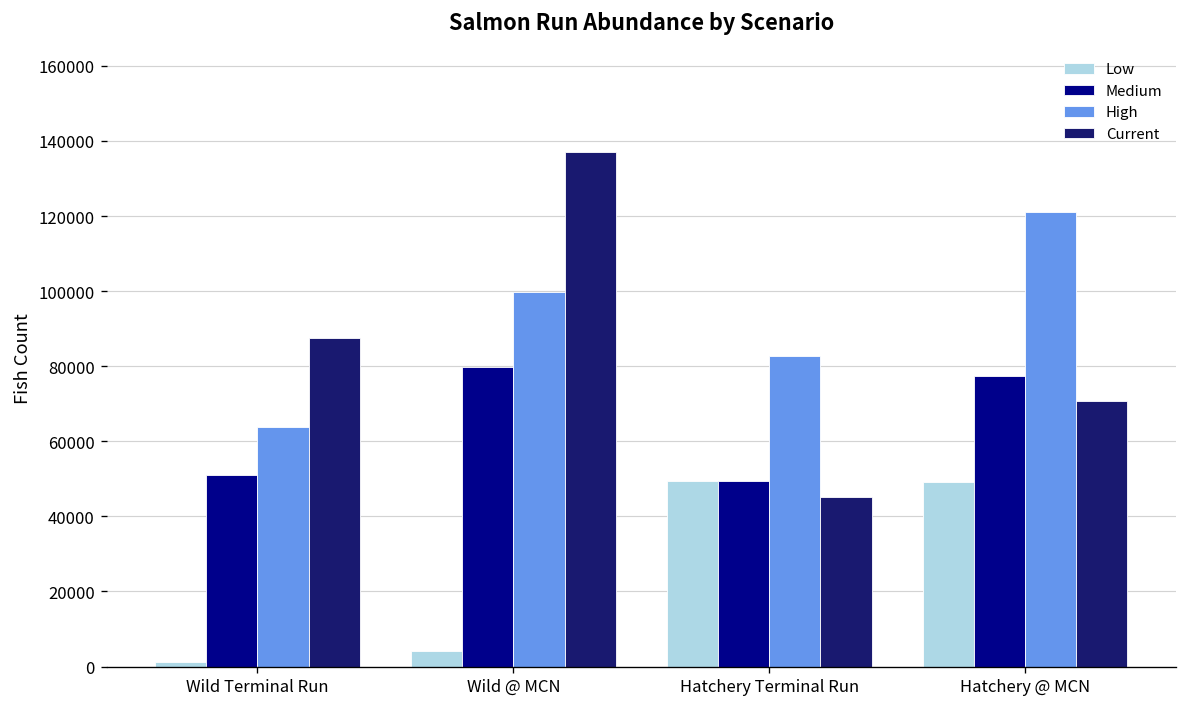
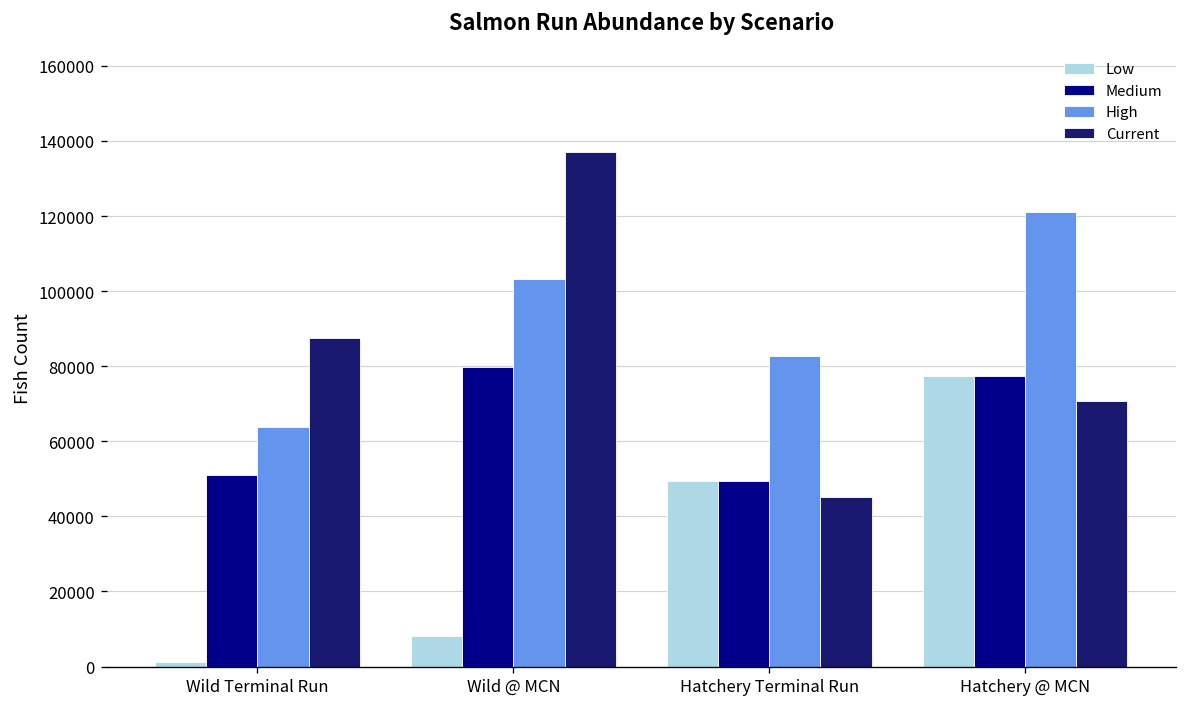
Low, Wild @ MCN: 4000 -> 8000
High, Wild @ MCN: 100000 -> 103000
Low, Hatchery @ MCN: 49000 -> 77000
